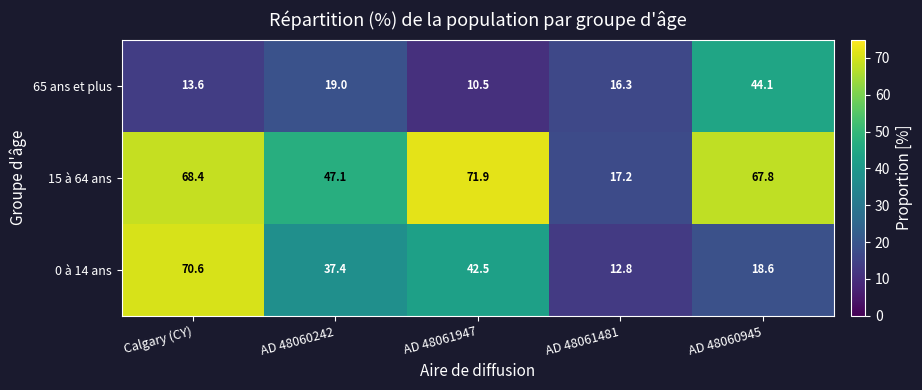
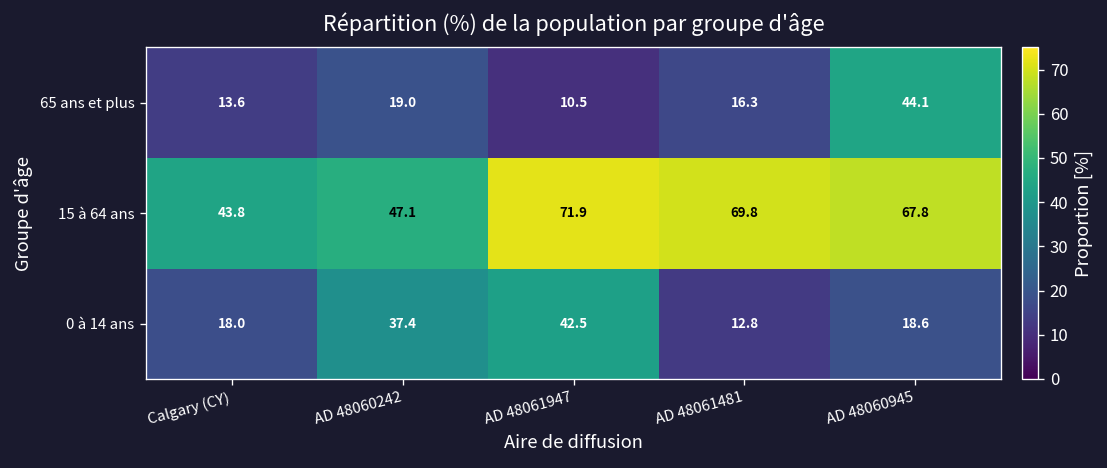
15 à 64 ans, Calgary (CY): 68.4 -> 43.8
15 à 64 ans, AD 48061481: 17.2 -> 69.8
0 à 14 ans, Calgary (CY): 70.6 -> 18.0
